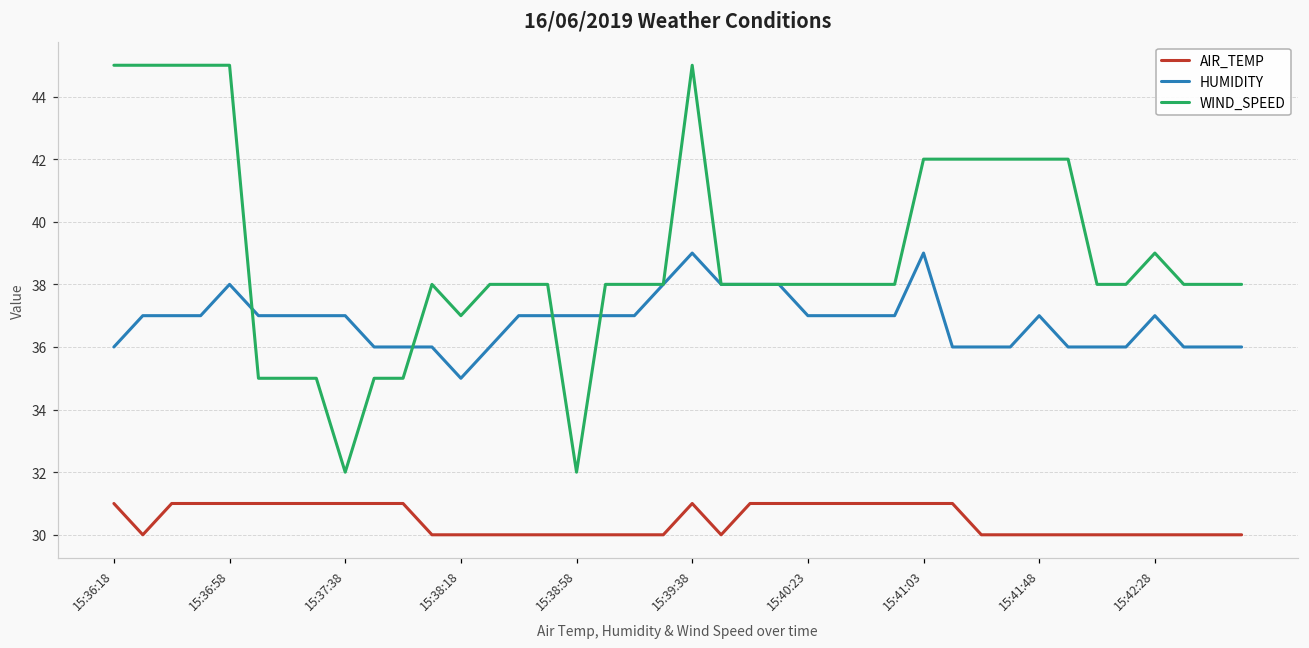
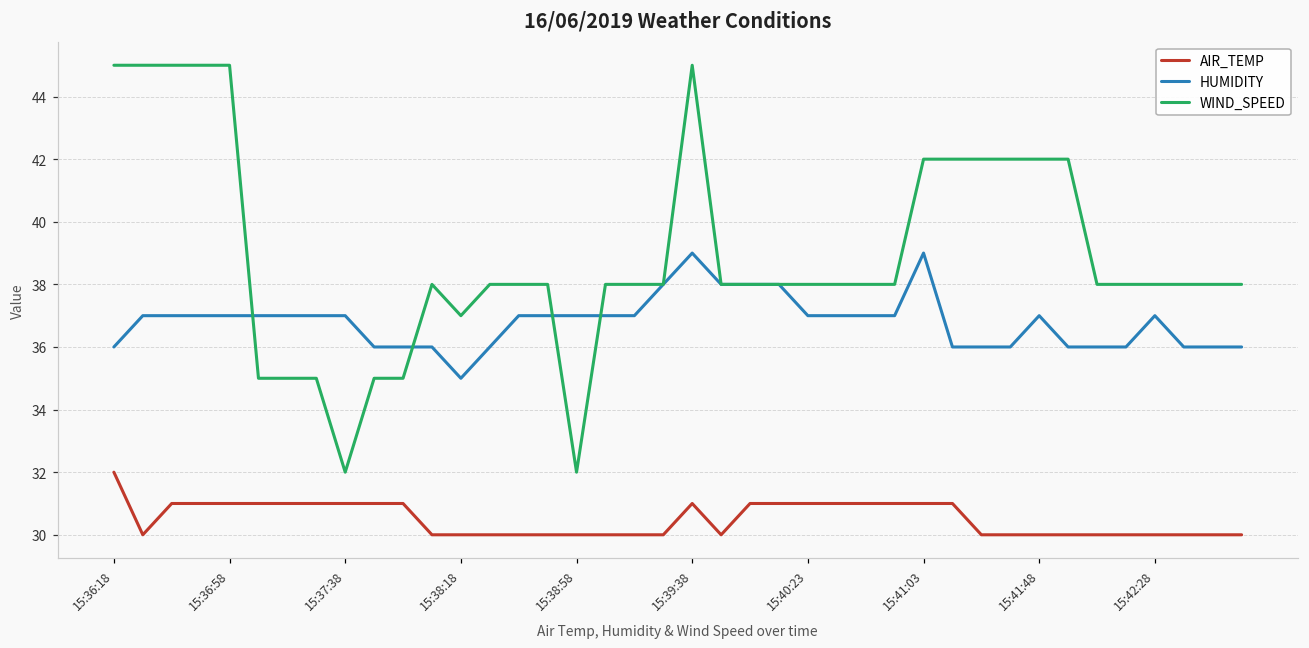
AIR_TEMP, 15:36:18: 31 -> 32
HUMIDITY, 15:36:58: 38 -> 37
WIND_SPEED, 15:42:28: 39 -> 38
